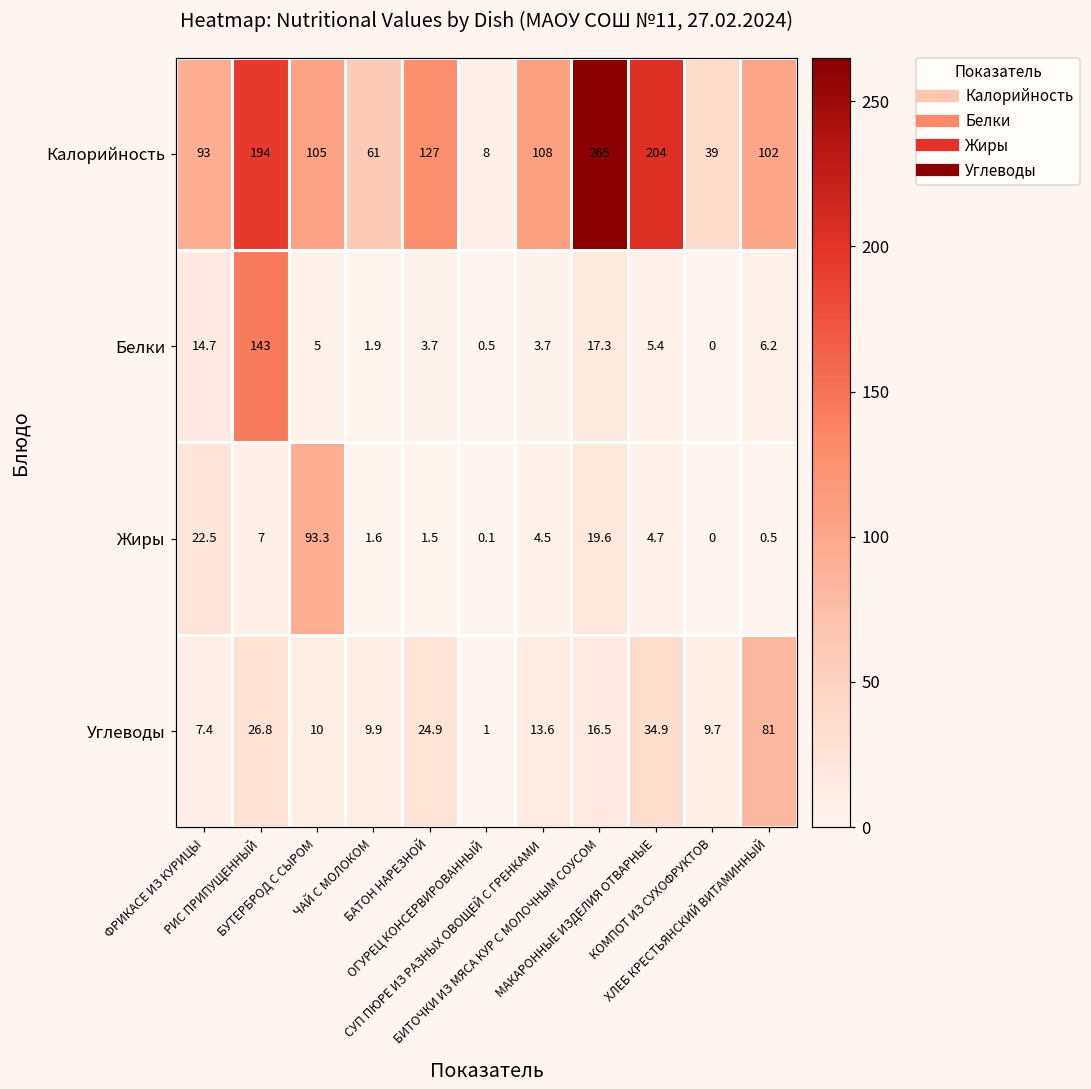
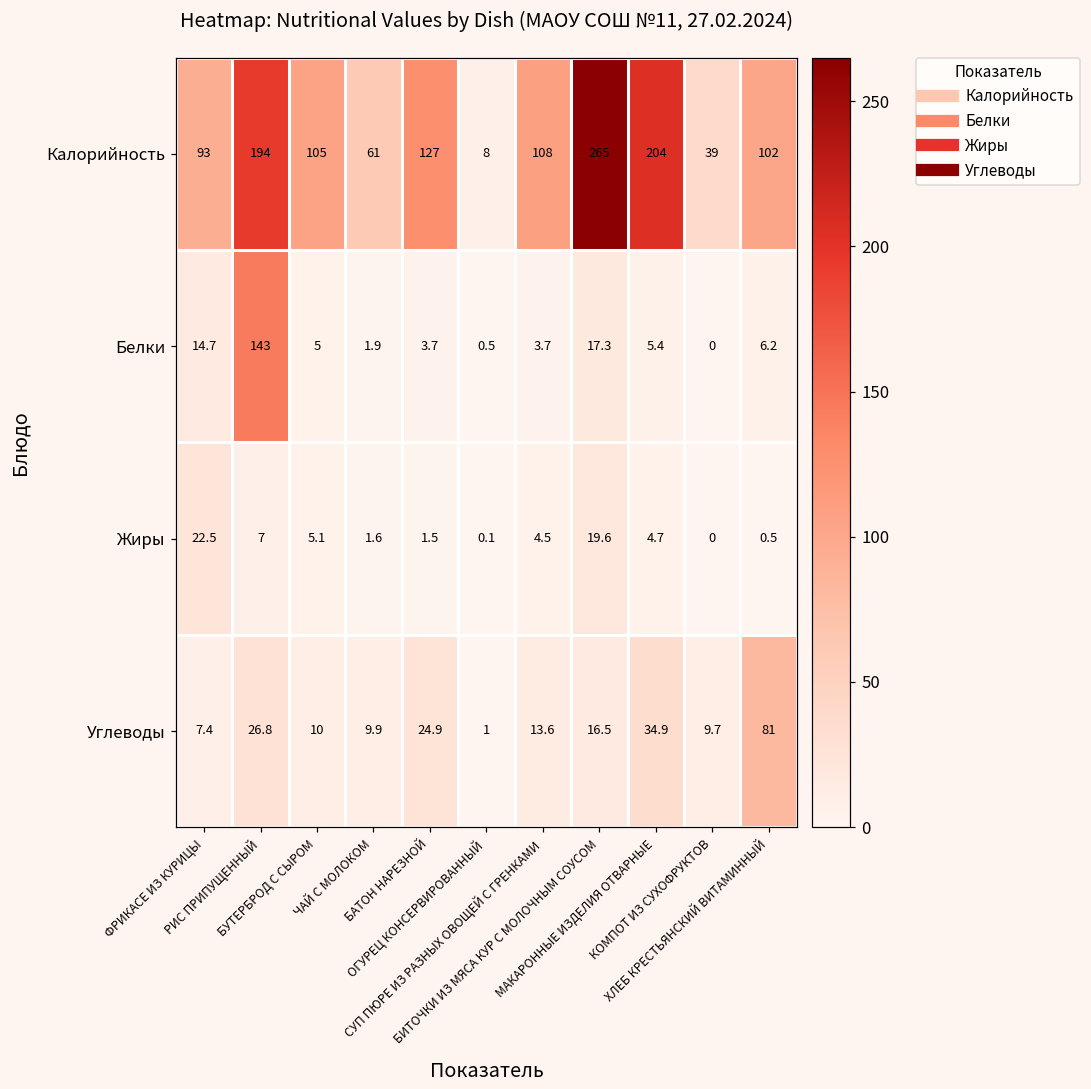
Жиры, БУТЕРБРОД С СЫРОМ: 93.3 -> 5.1
